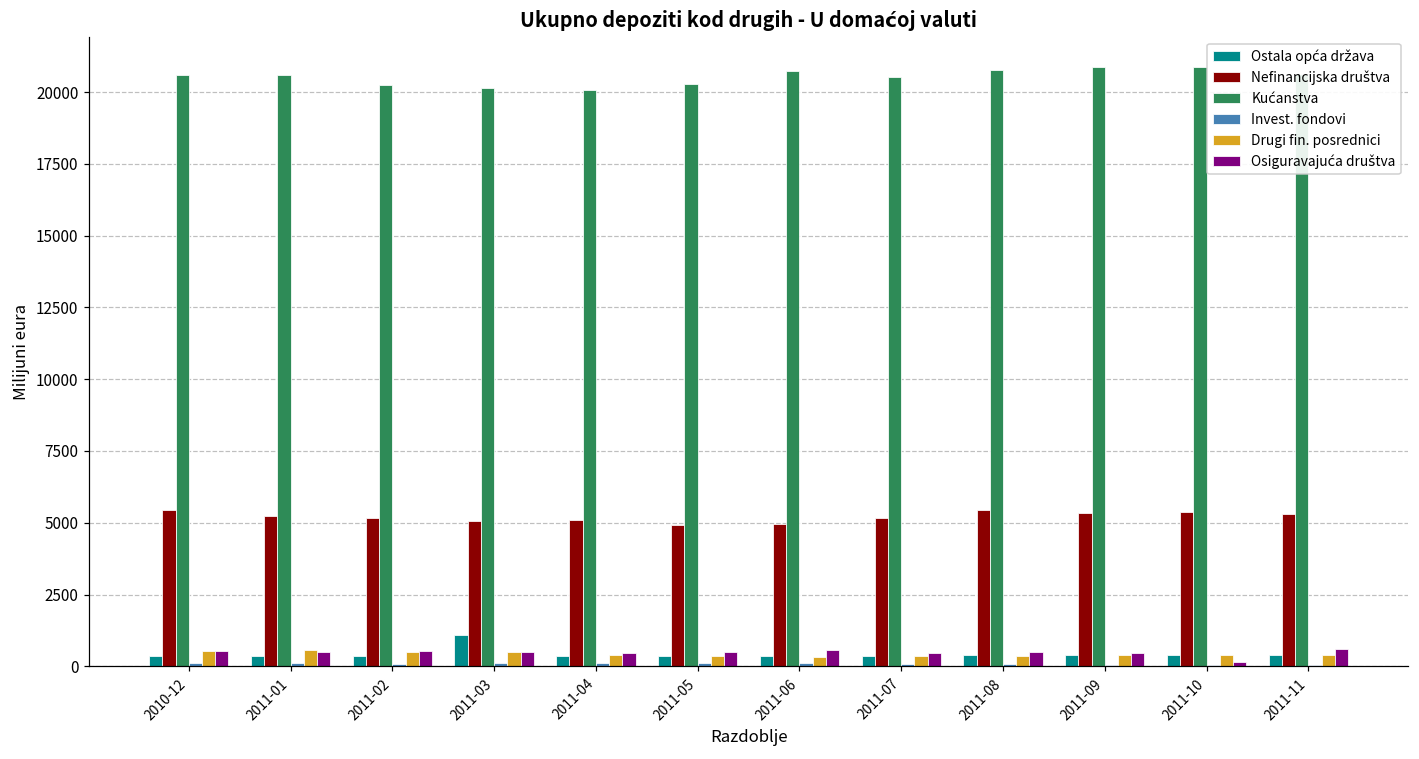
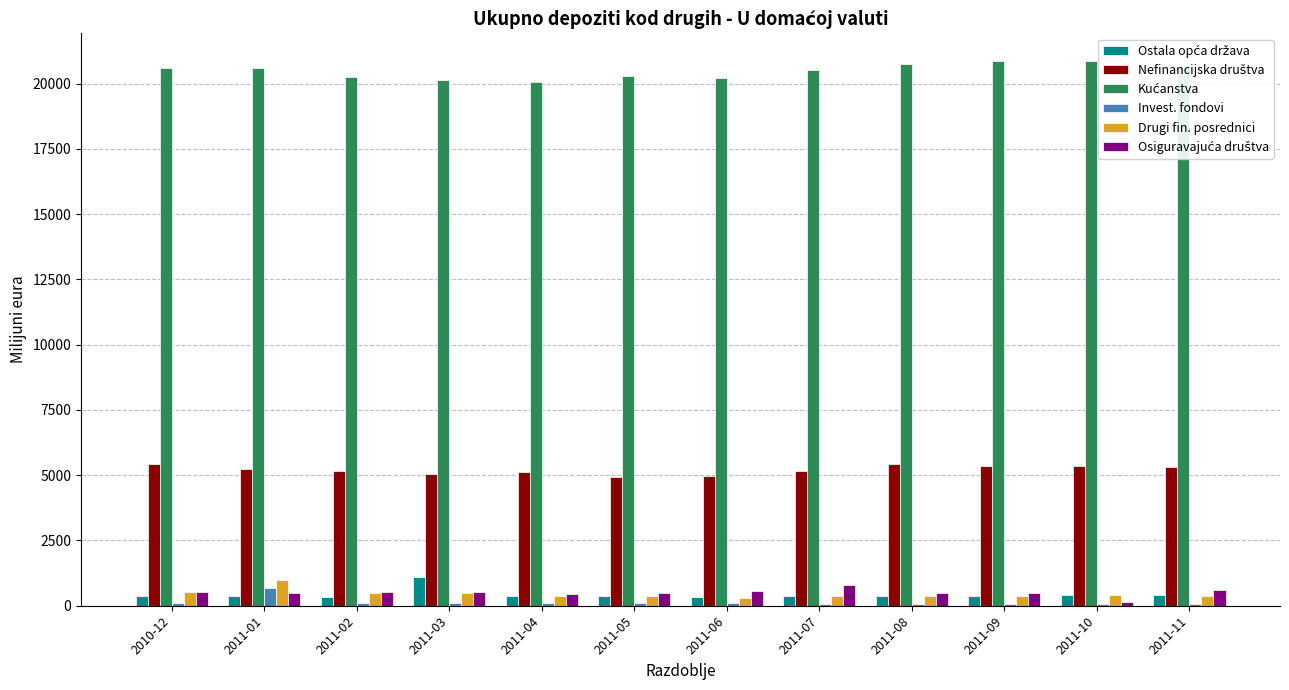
Invest. fondovi, 2011-01: 100 -> 700
Drugi fin. posrednici, 2011-01: 600 -> 1000
Kućanstva, 2011-06: 20700 -> 20200
Osiguravajuća društva, 2011-07: 500 -> 800
